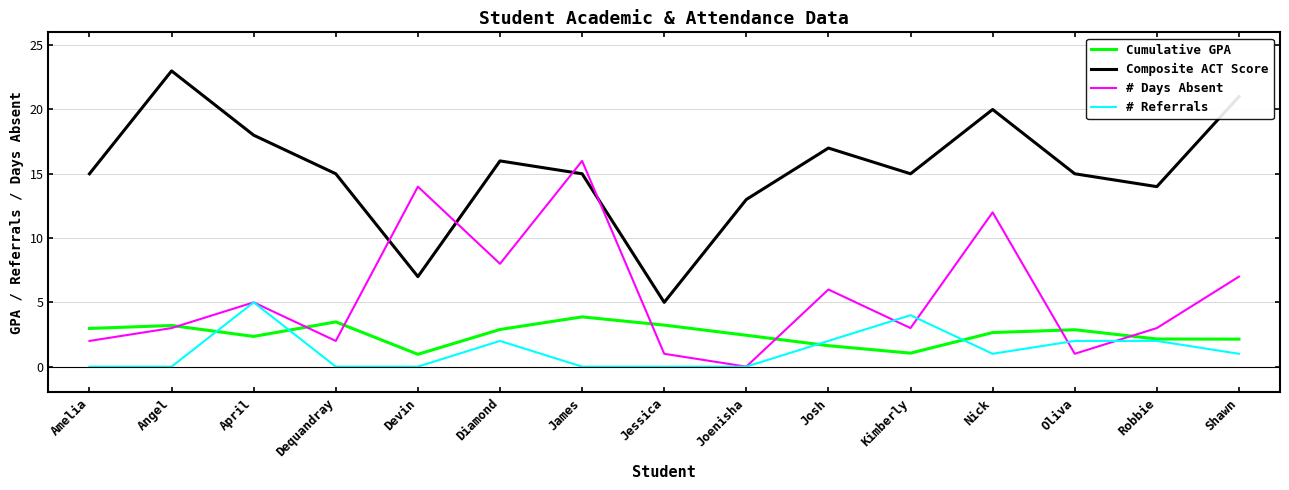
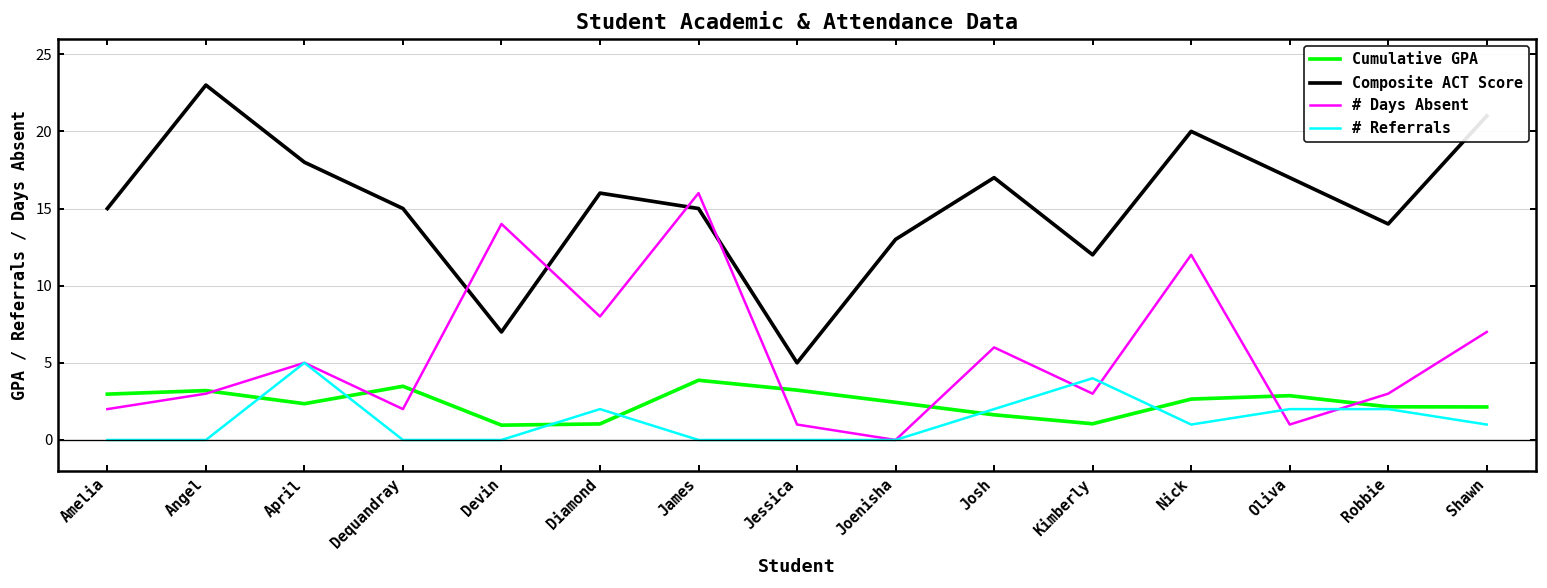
Cumulative GPA, Diamond: 2.9 -> 1.0
Composite ACT Score, Kimberly: 15 -> 12
Composite ACT Score, Oliva: 15 -> 17
